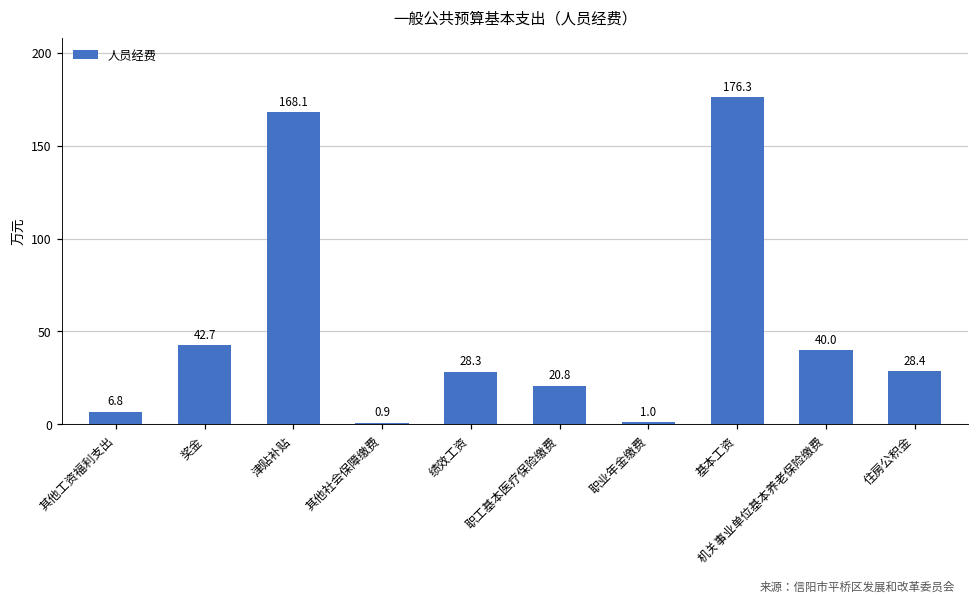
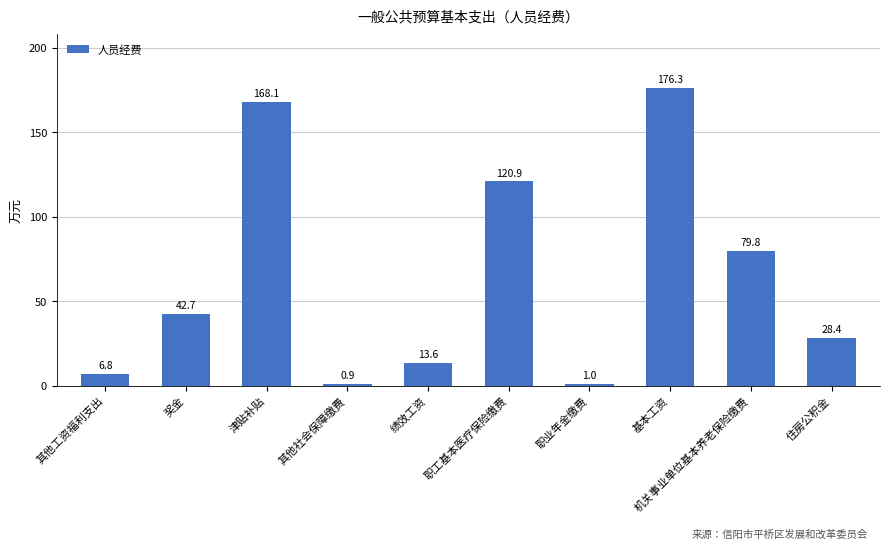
绩效工资: 28.3 -> 13.6
职工基本医疗保险缴费: 20.8 -> 120.9
机关事业单位基本养老保险缴费: 40.0 -> 79.8
